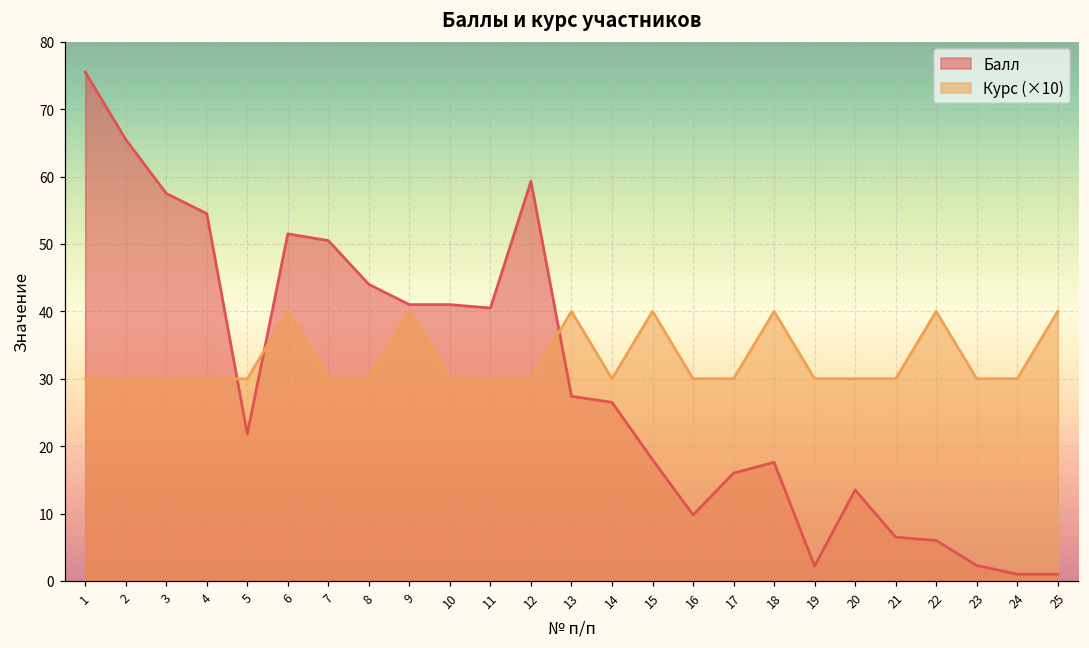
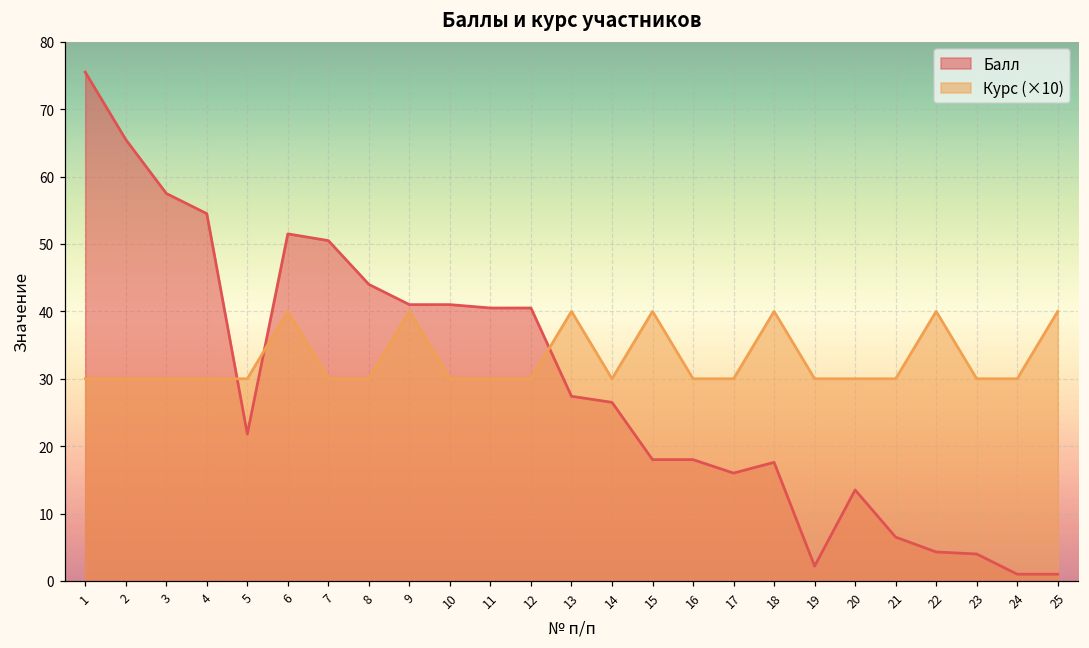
Балл, 12: 59 -> 41
Балл, 16: 10 -> 18
Балл, 22: 6 -> 4
Балл, 23: 2 -> 4
